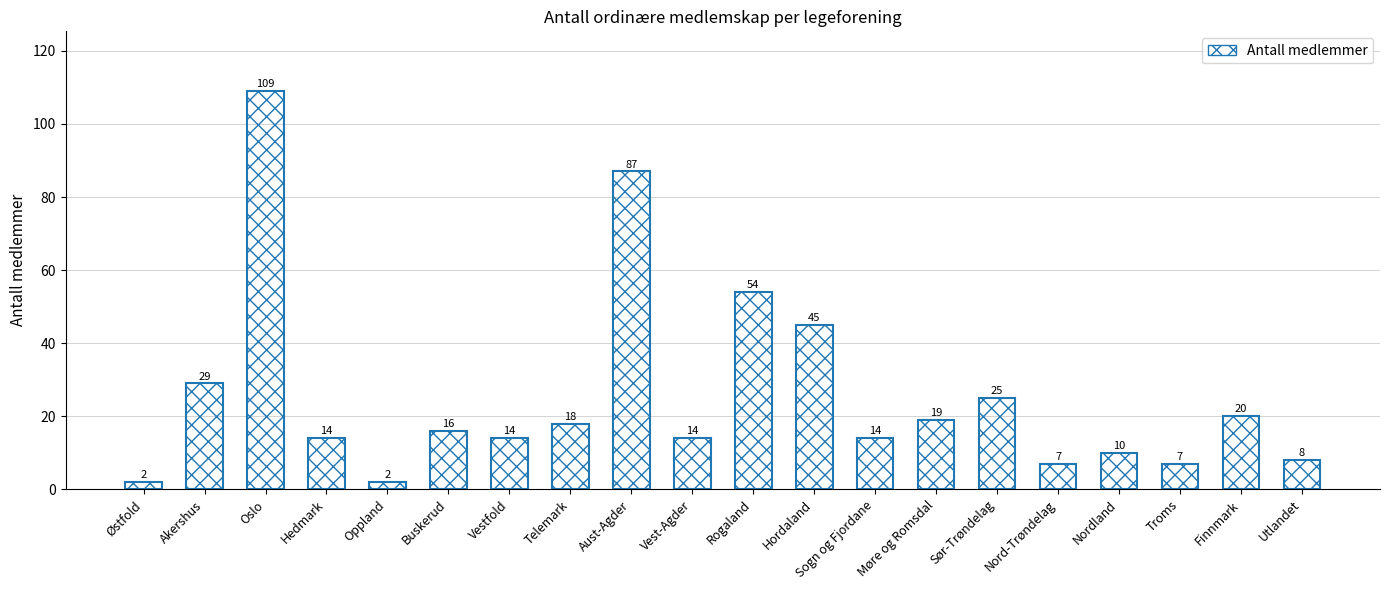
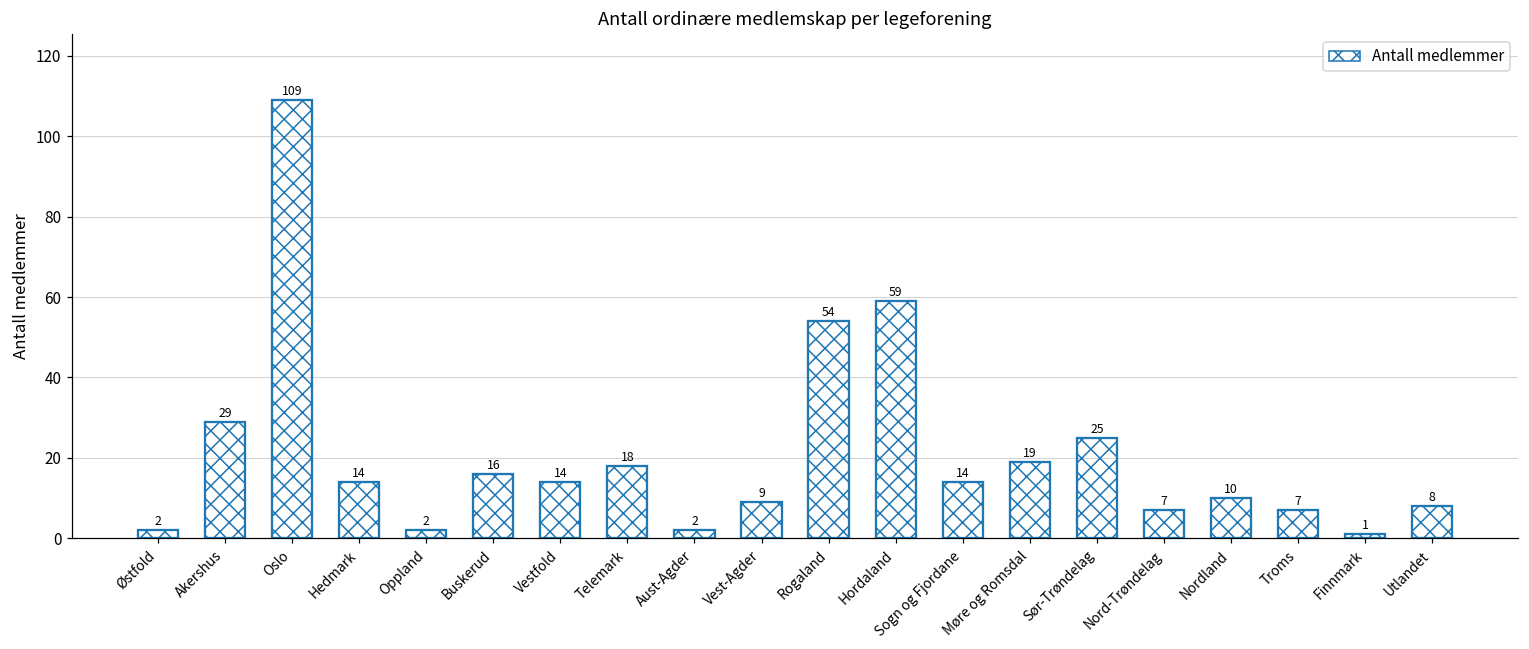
Aust-Agder: 87 -> 2
Vest-Agder: 14 -> 9
Hordaland: 45 -> 59
Finnmark: 20 -> 1
